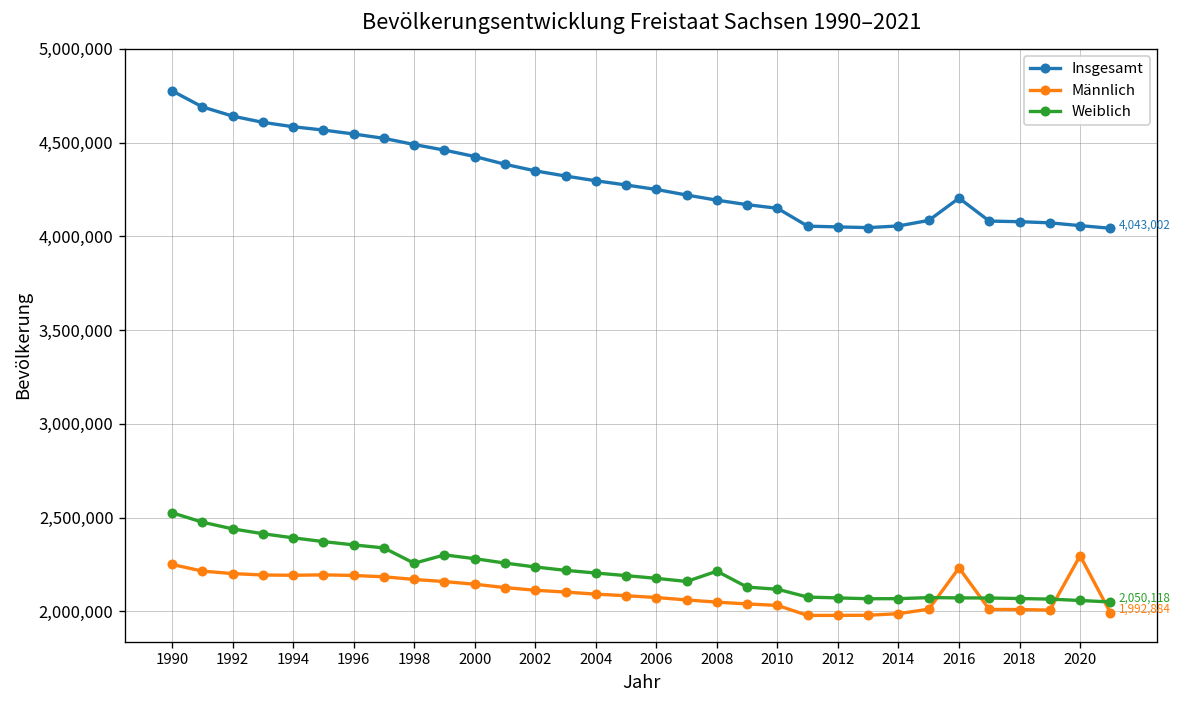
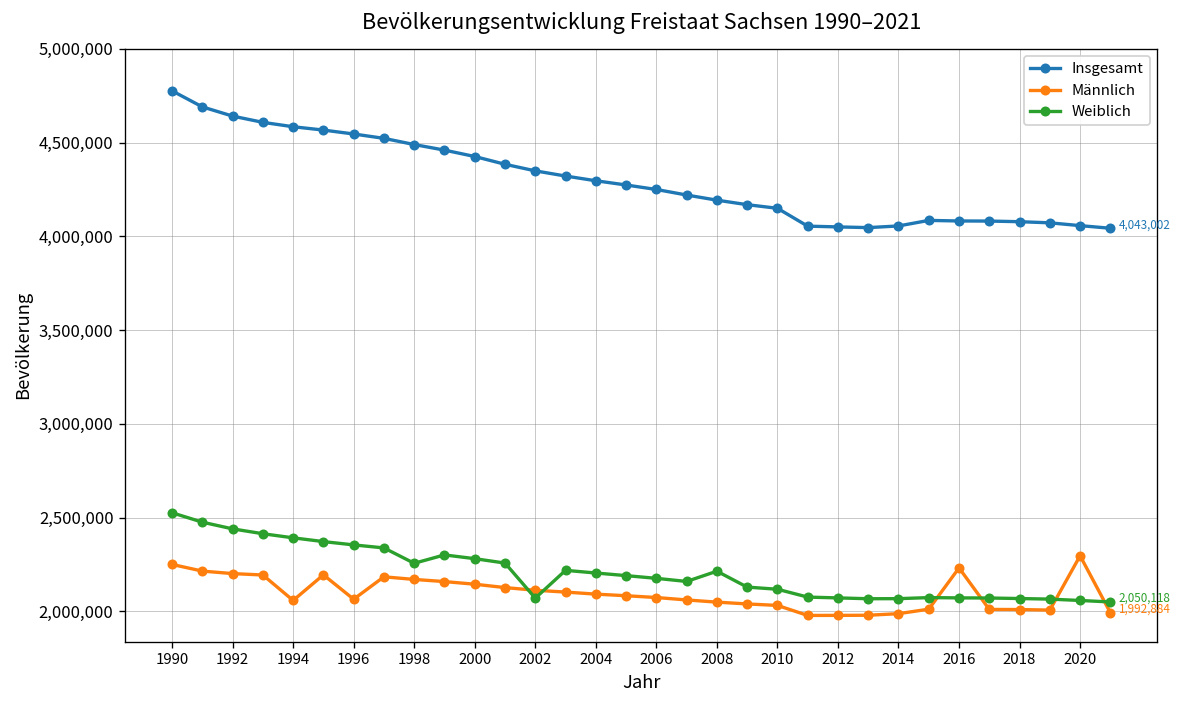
Männlich, 1994: 2,190,000 -> 2,060,000
Männlich, 1996: 2,190,000 -> 2,060,000
Weiblich, 2002: 2,240,000 -> 2,070,000
Insgesamt, 2016: 4,200,000 -> 4,080,000
